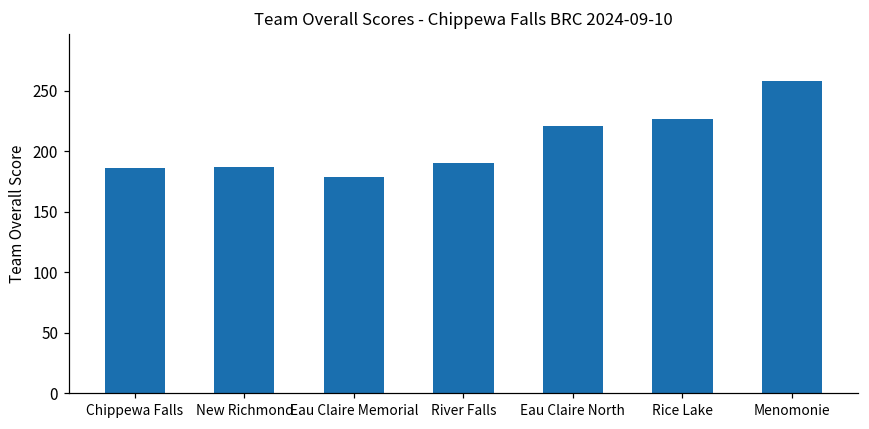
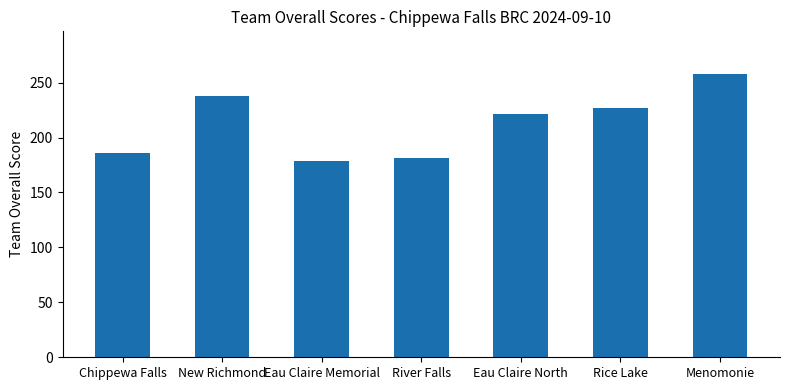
New Richmond: 187 -> 238
River Falls: 190 -> 181
